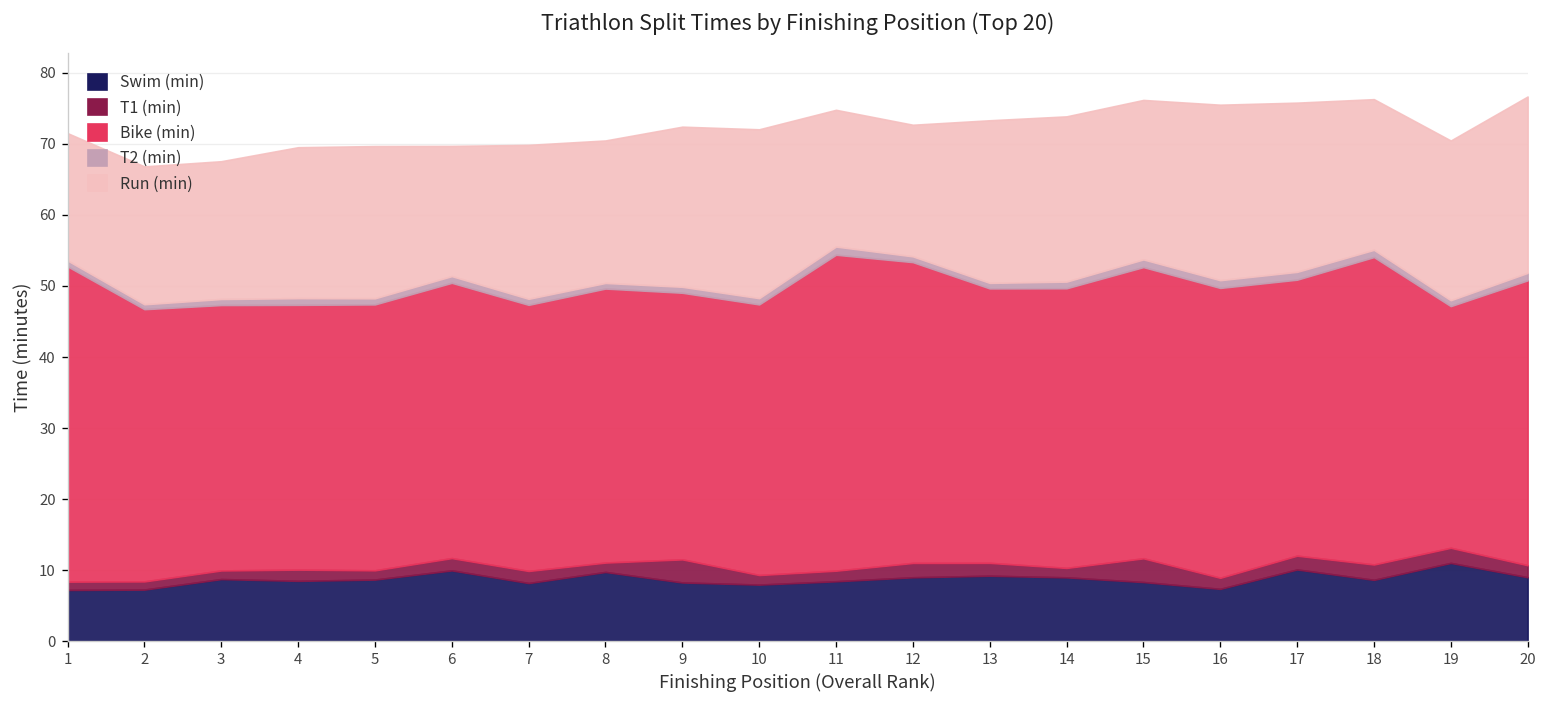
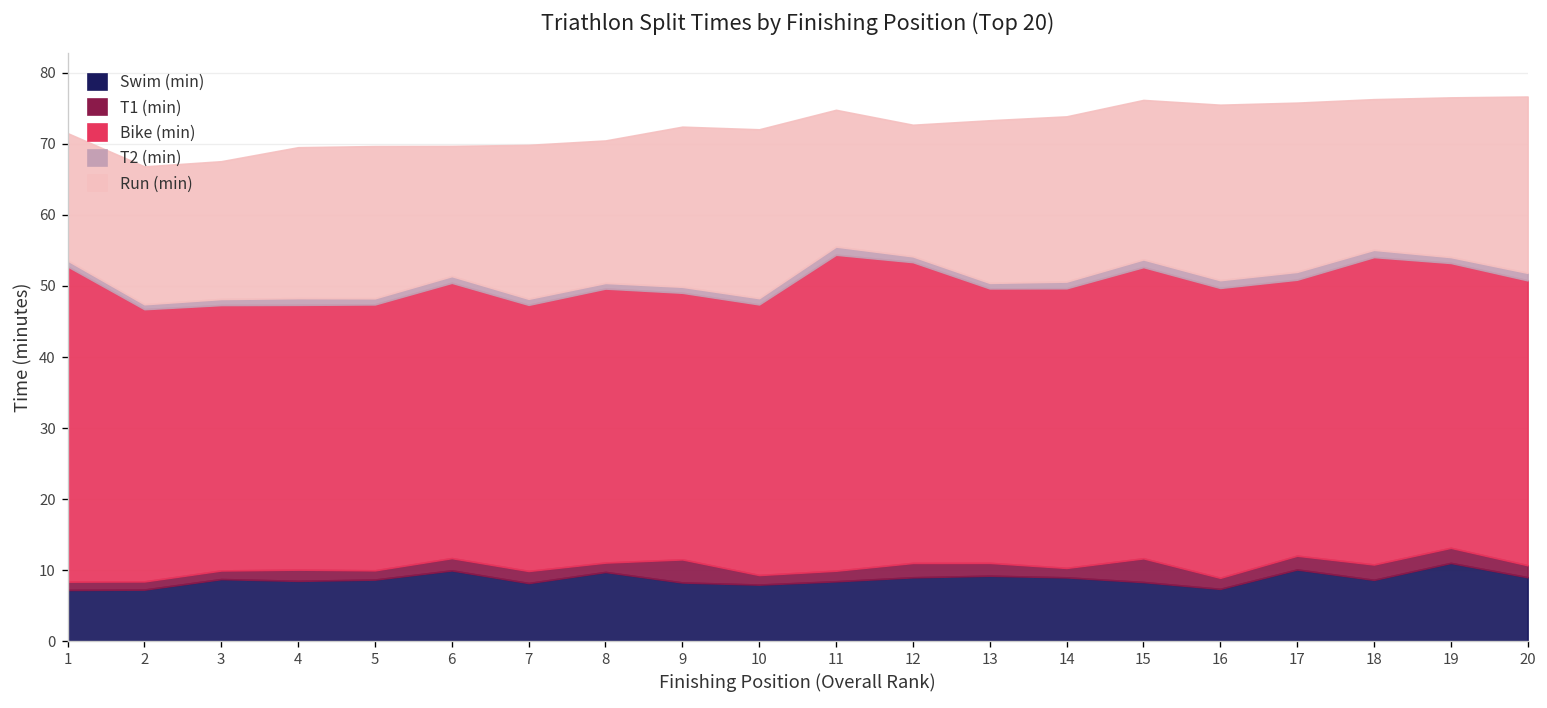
Bike (min), 19: 34 -> 40
